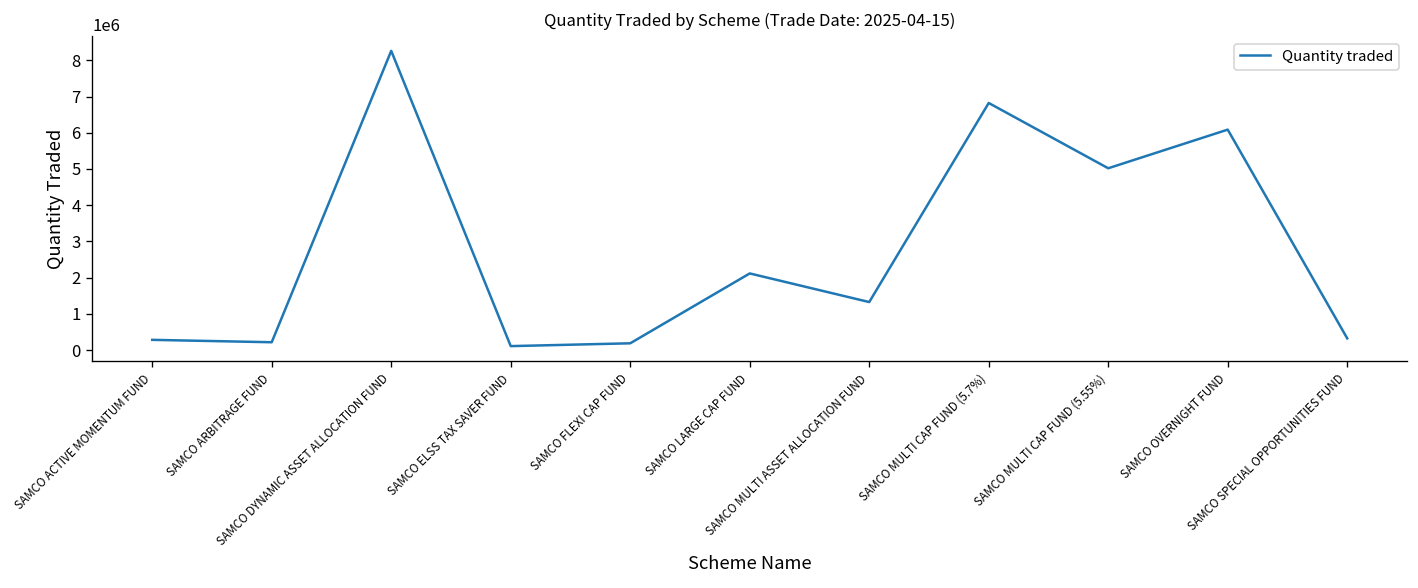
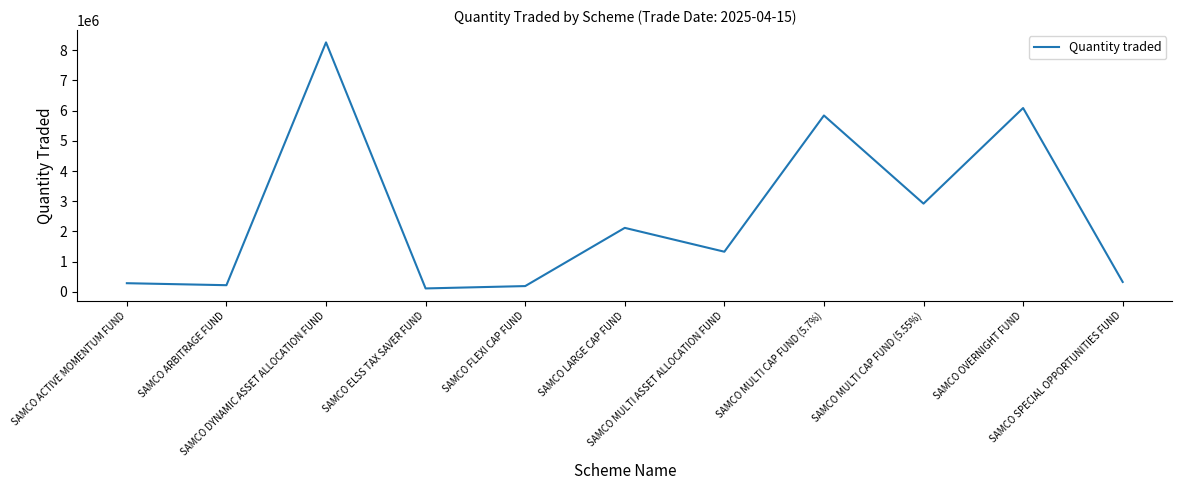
SAMCO MULTI CAP FUND (5.7%): 6800000 -> 5800000
SAMCO MULTI CAP FUND (5.55%): 5000000 -> 2900000
